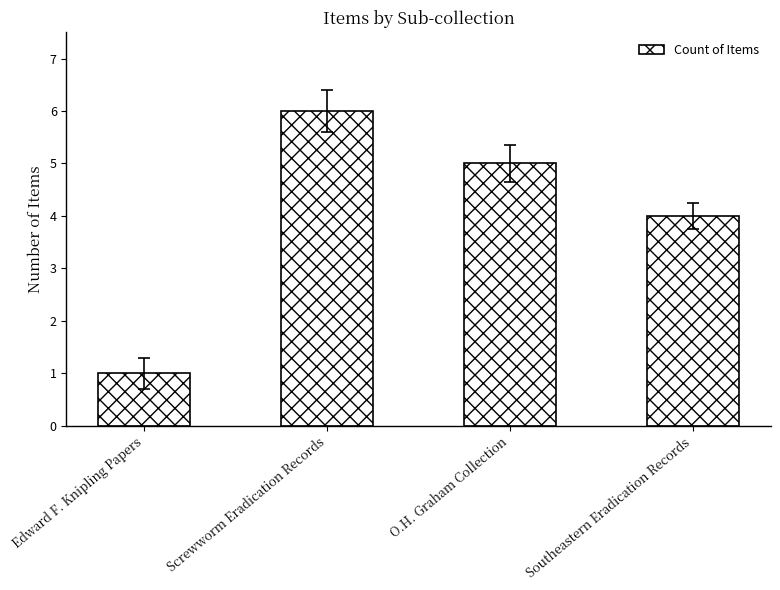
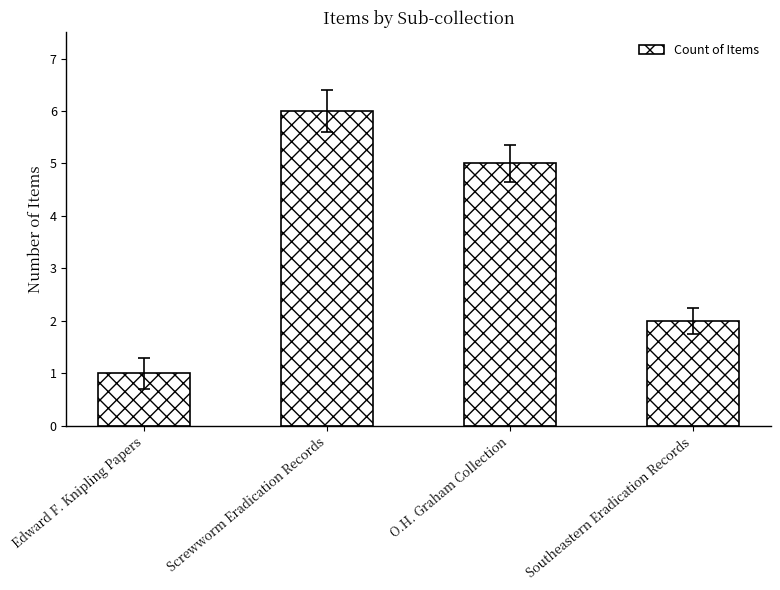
Count of Items, Southeastern Eradication Records: 4 -> 2
